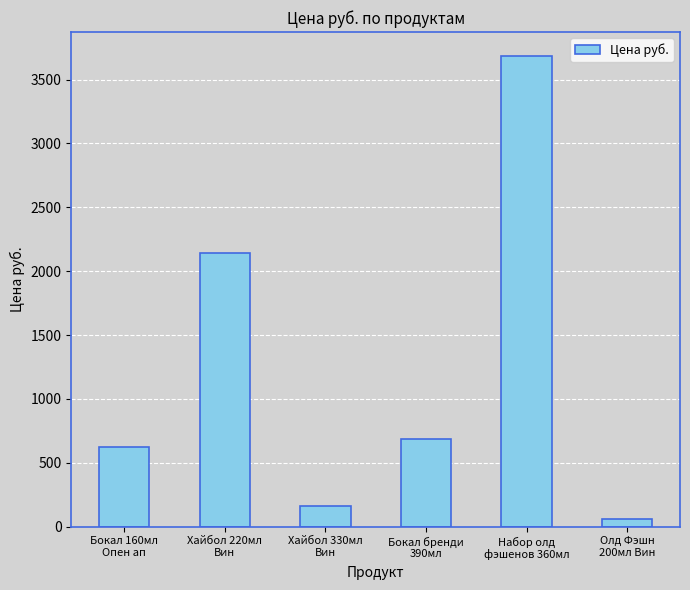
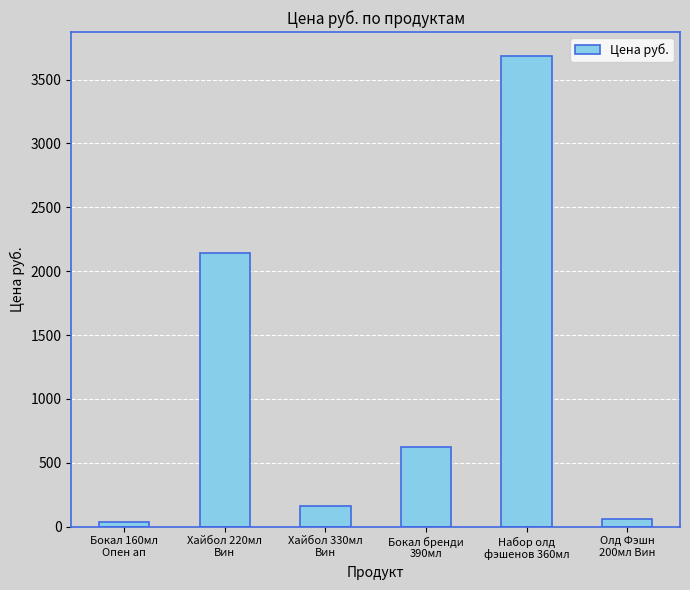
Бокал 160мл Опен ап: 630 -> 40
Бокал бренди 390мл: 690 -> 620
